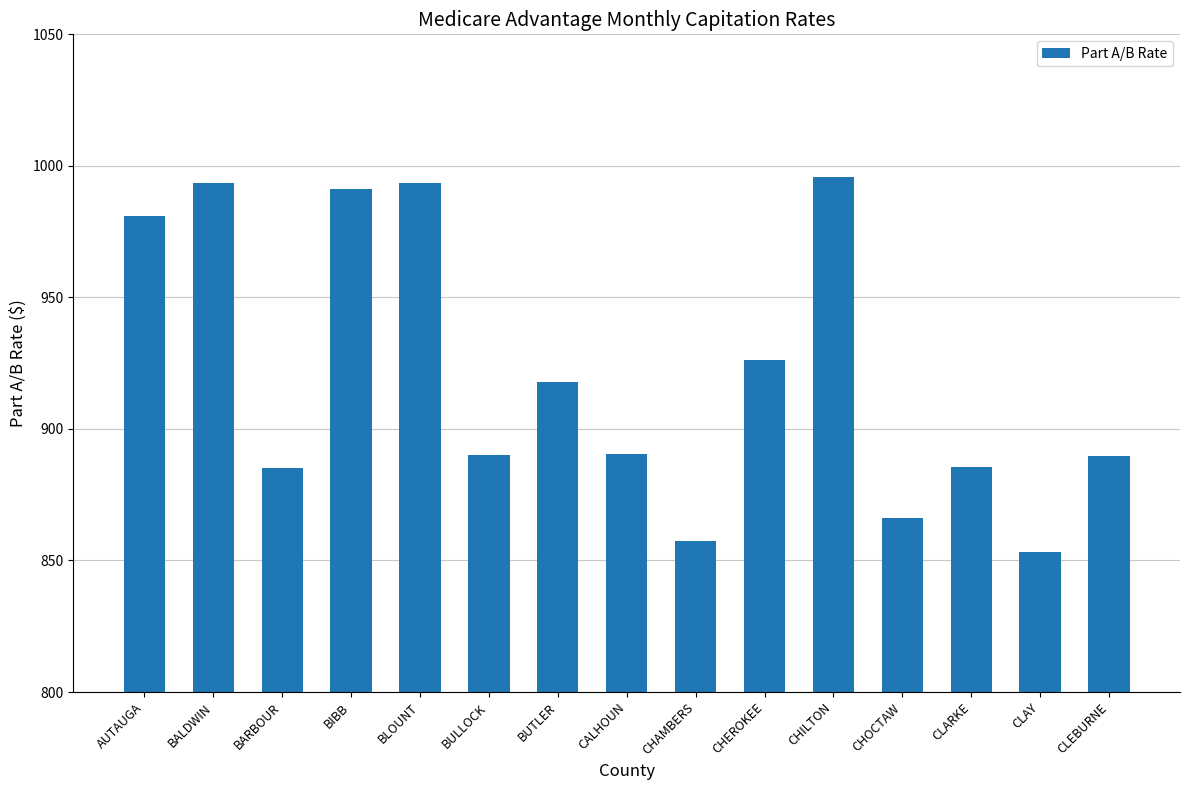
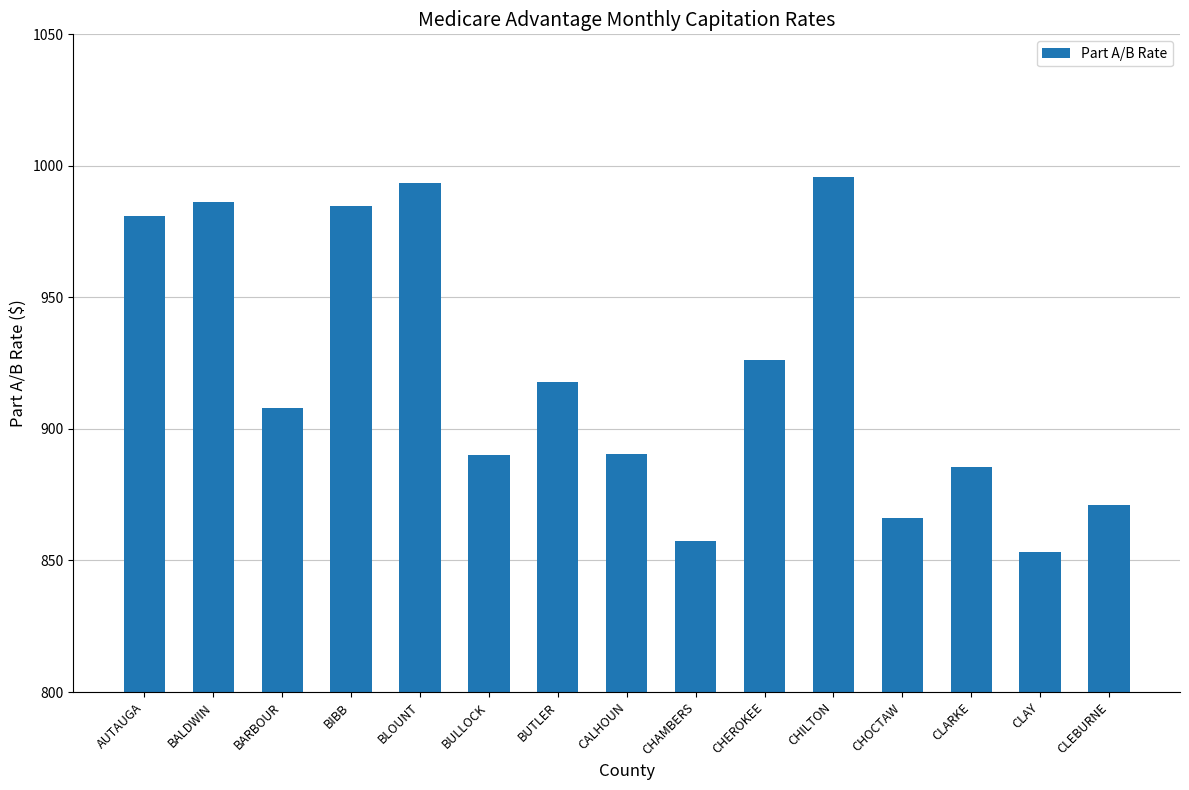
BALDWIN: 994 -> 986
BARBOUR: 885 -> 908
BIBB: 991 -> 985
CLEBURNE: 890 -> 871
